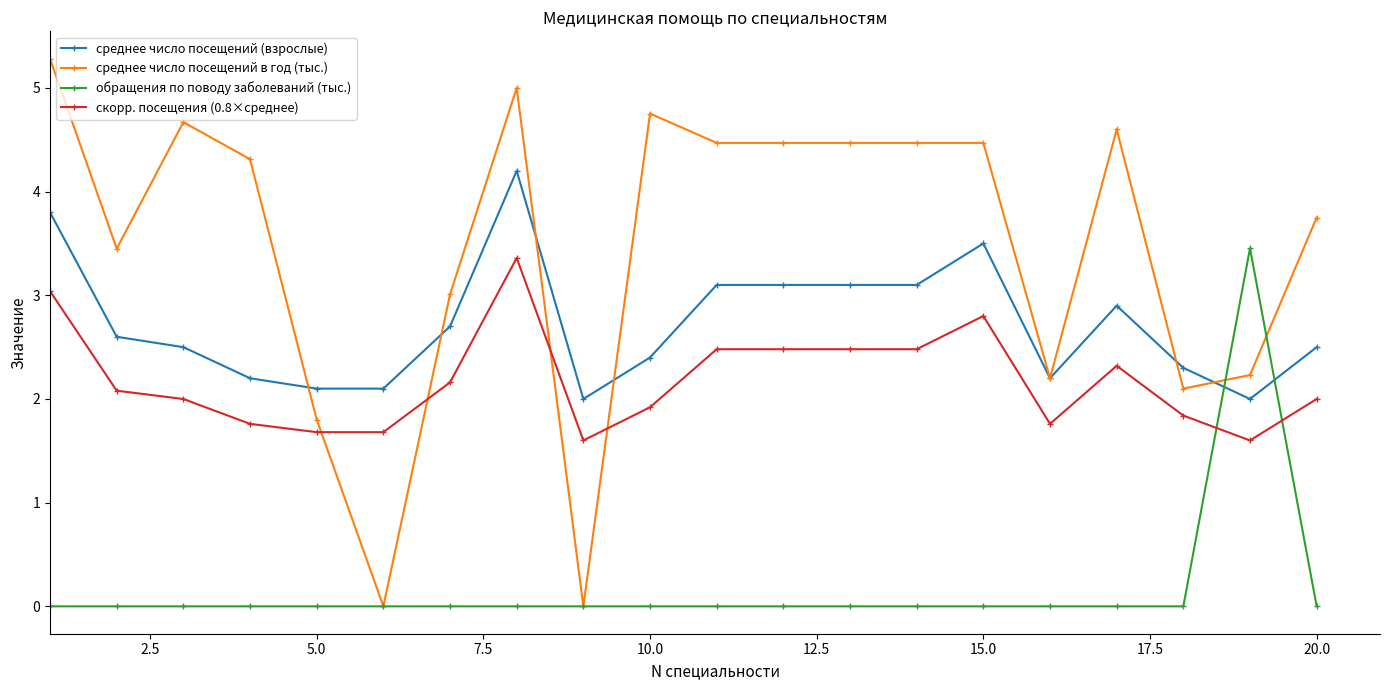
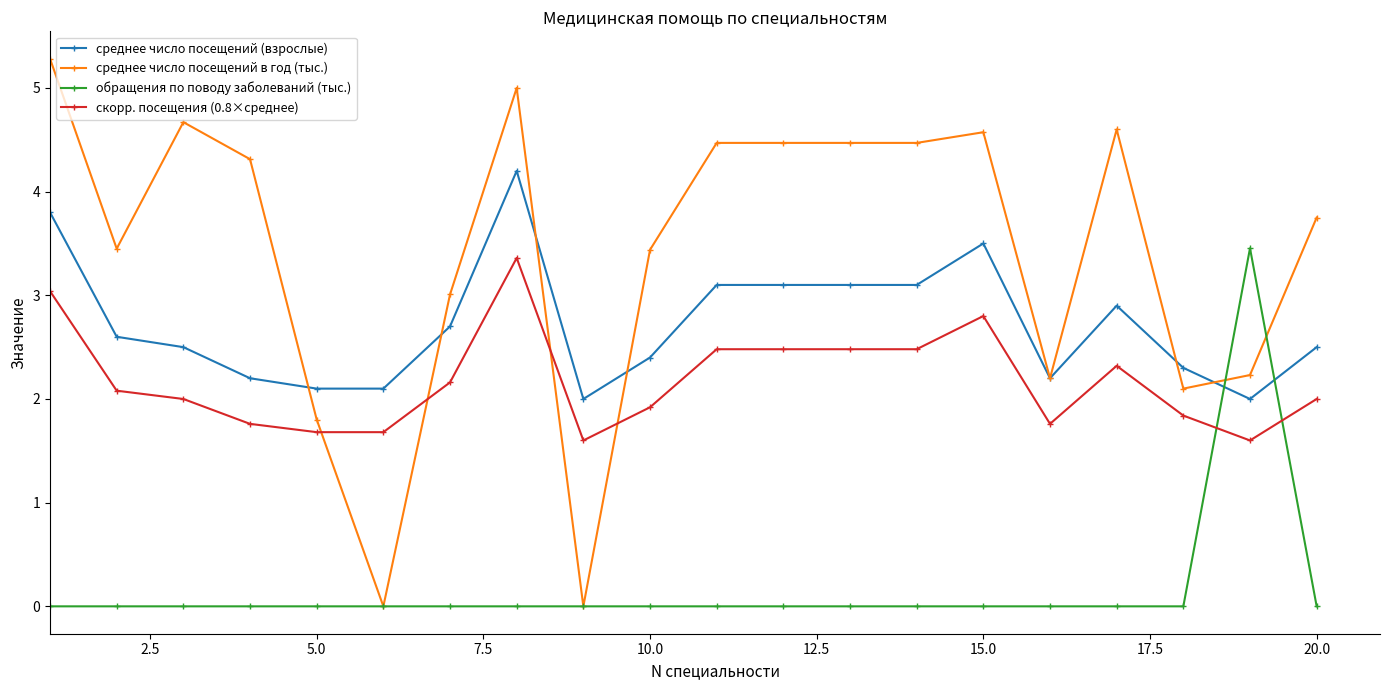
среднее число посещений в год (тыс.), 10.0: 4.75 -> 3.44
среднее число посещений в год (тыс.), 15.0: 4.47 -> 4.57
